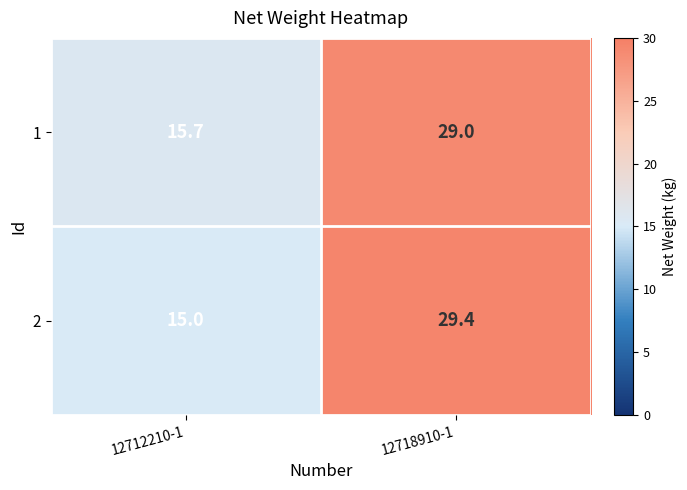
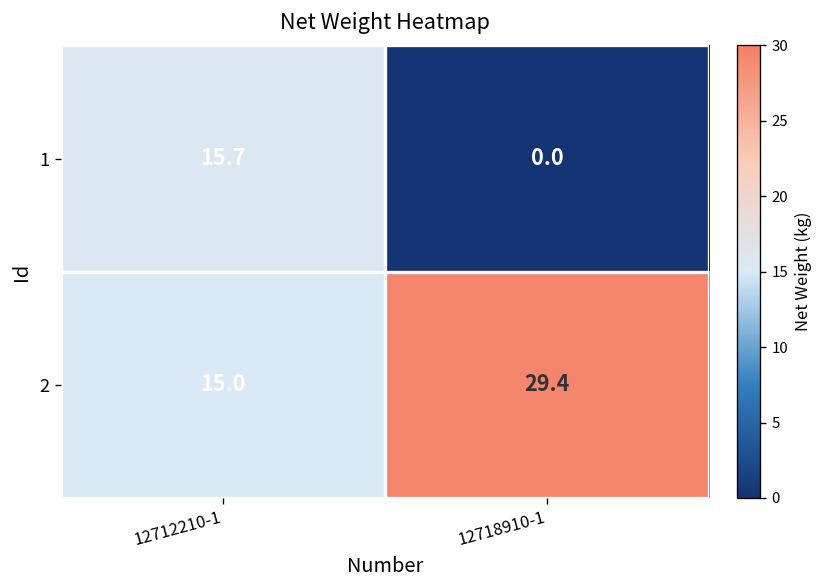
1, 12718910-1: 29.0 -> 0.0
